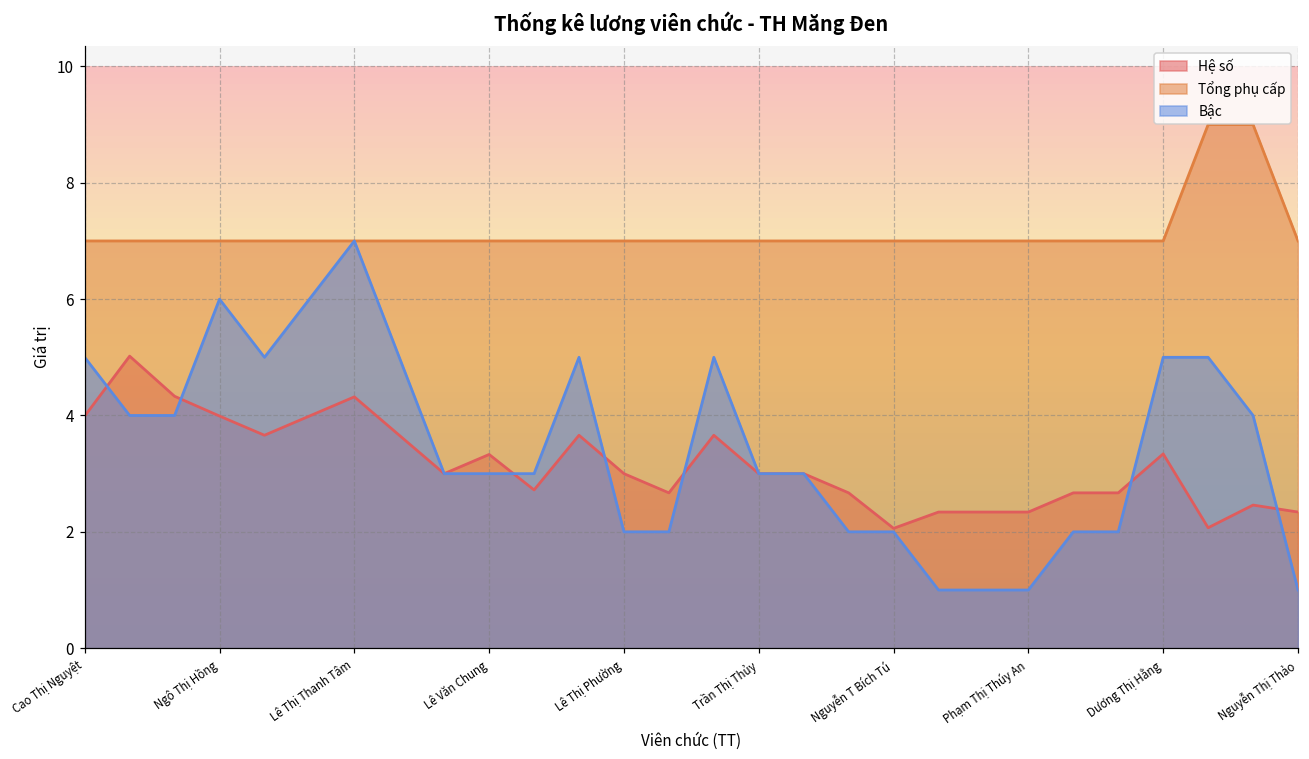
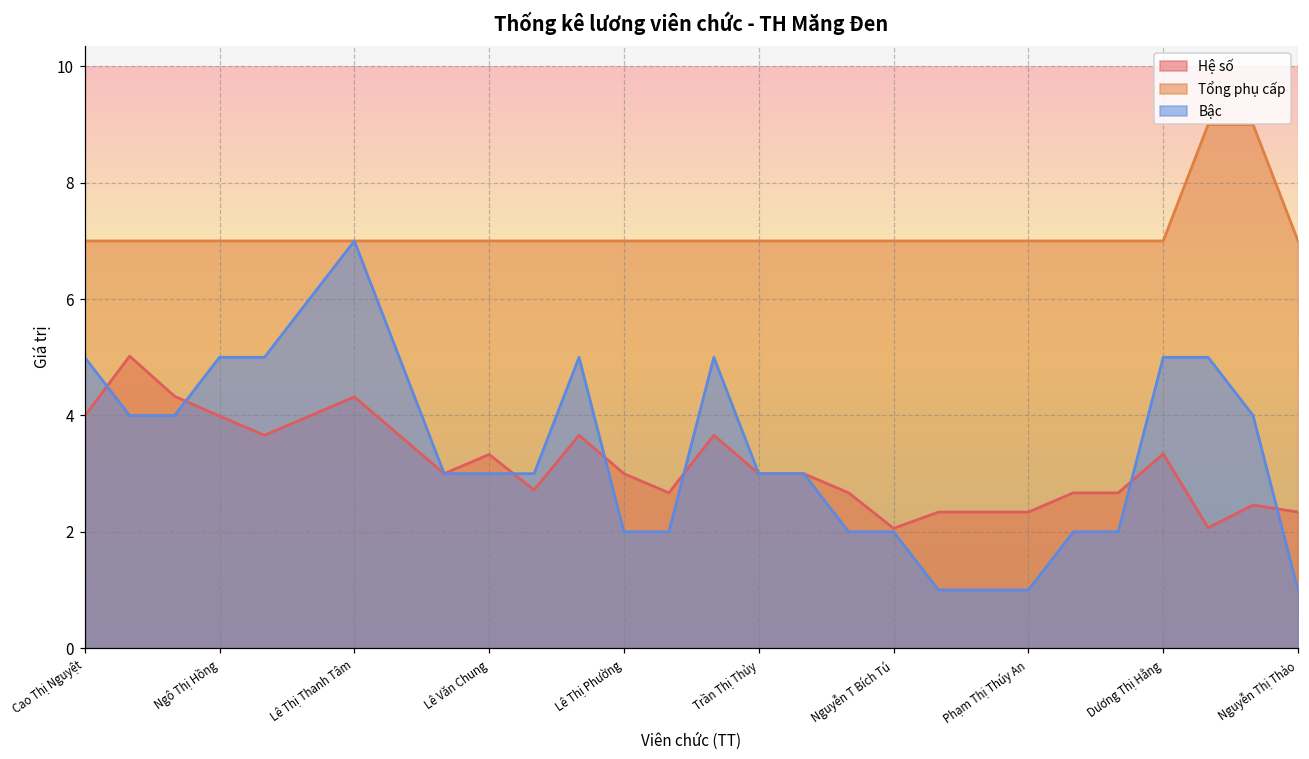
Bậc, Ngô Thị Hồng: 6 -> 5
